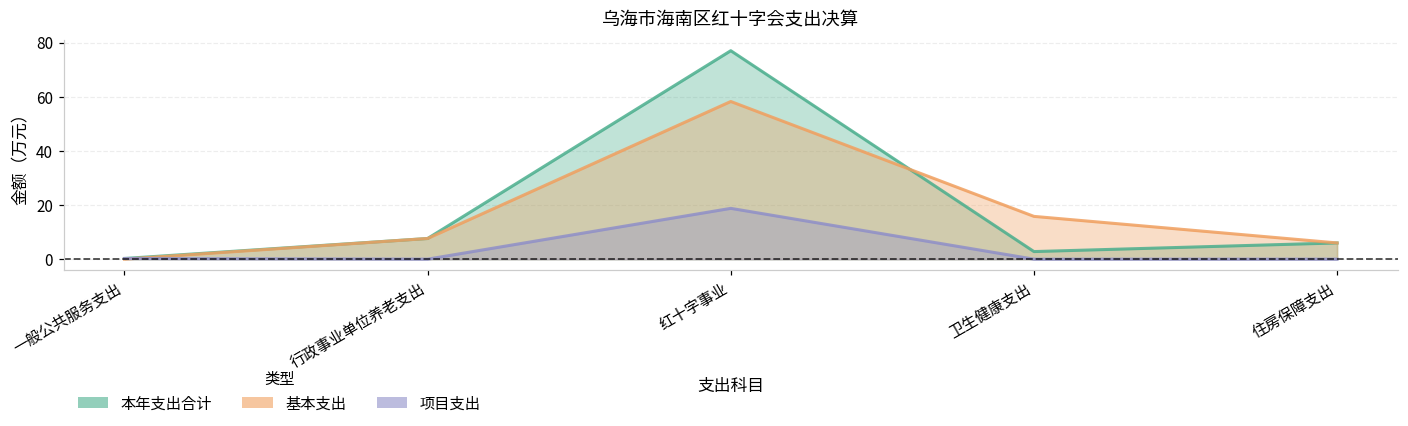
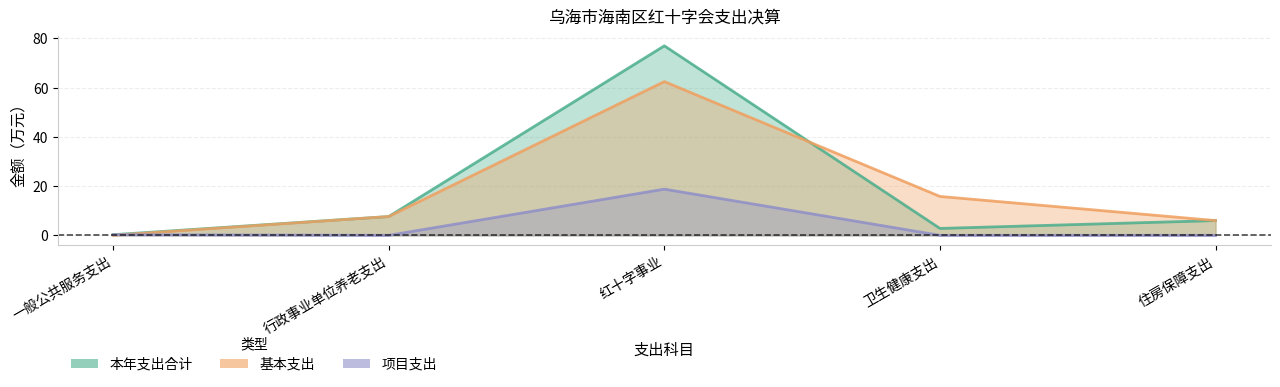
基本支出, 红十字事业: 58 -> 62
